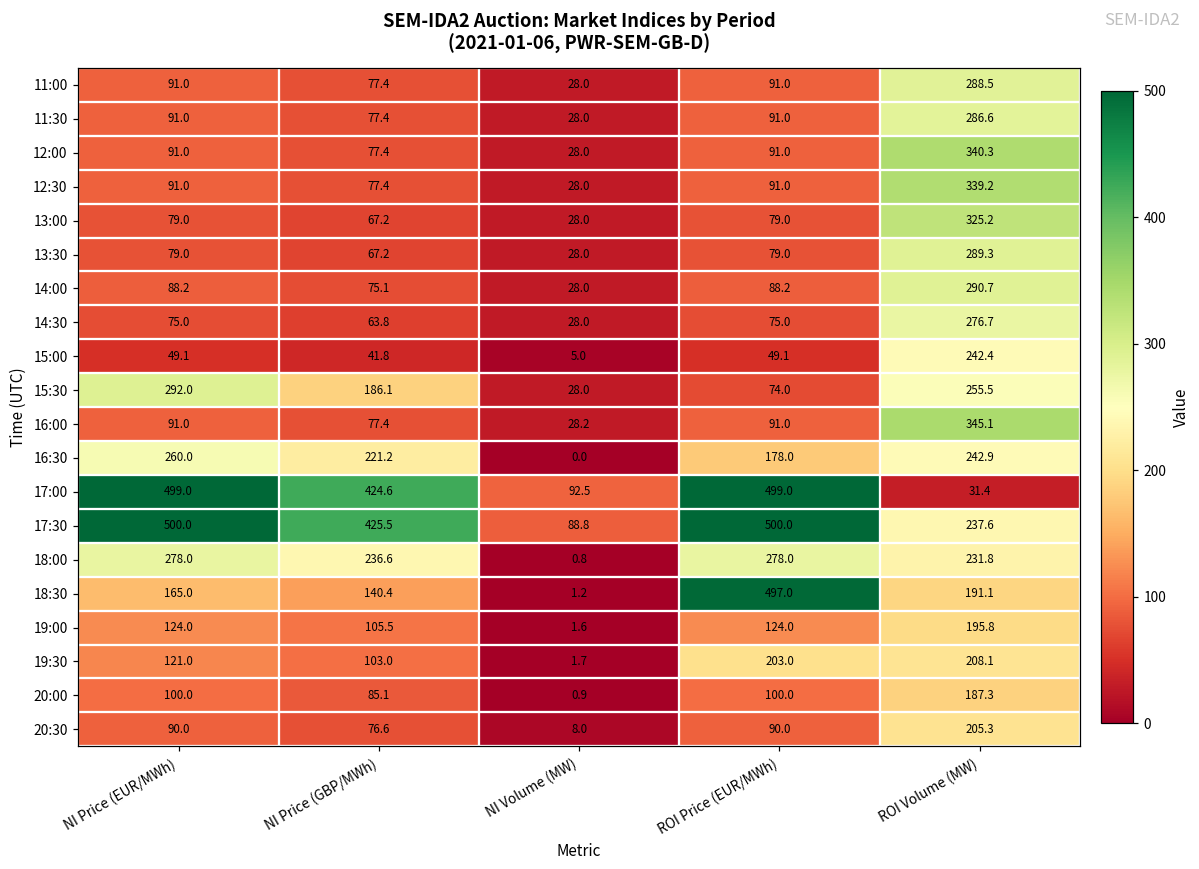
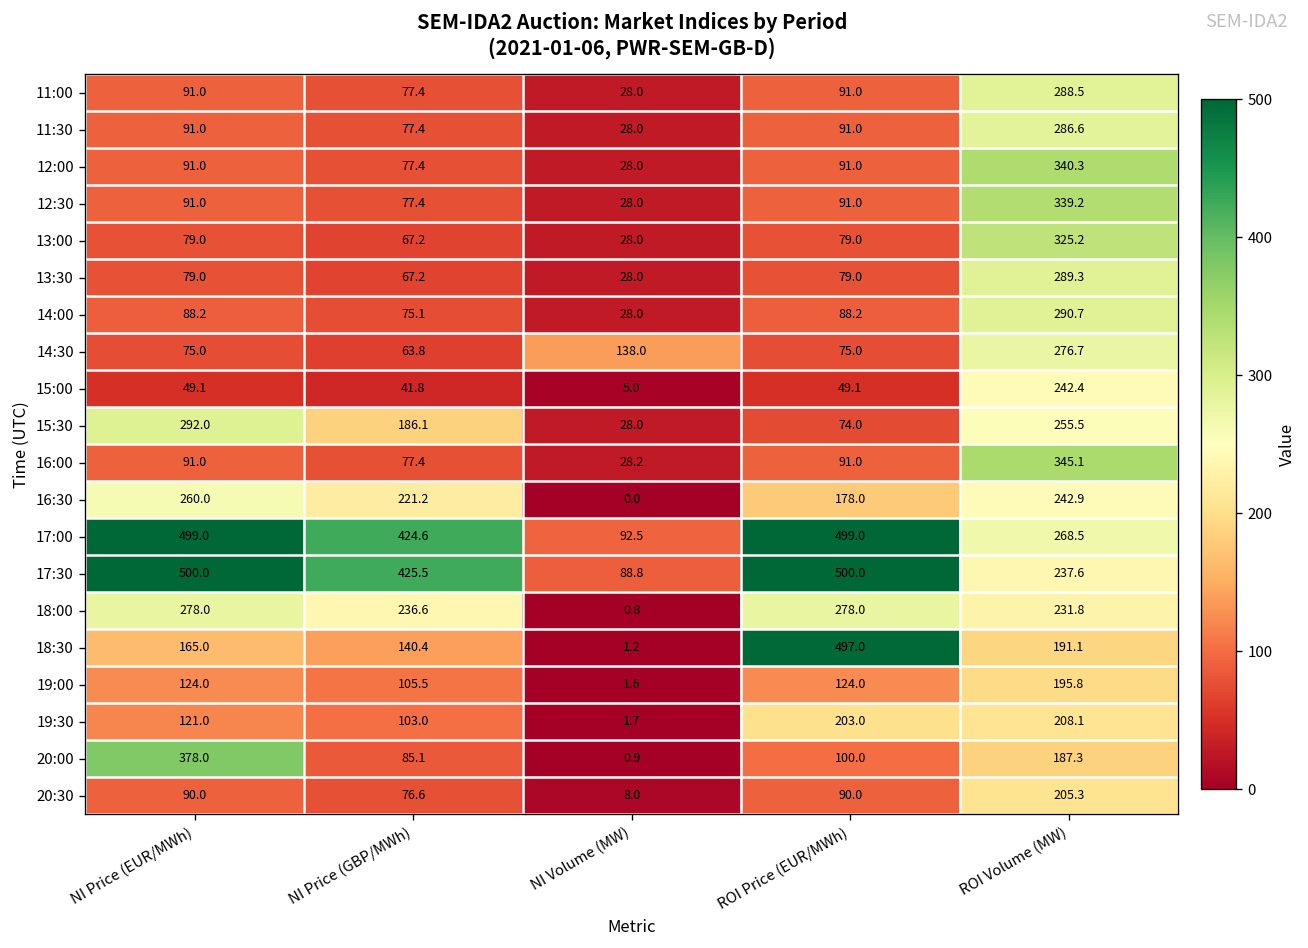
14:30, NI Volume (MW): 28.0 -> 138.0
17:00, ROI Volume (MW): 31.4 -> 268.5
20:00, NI Price (EUR/MWh): 100.0 -> 378.0
